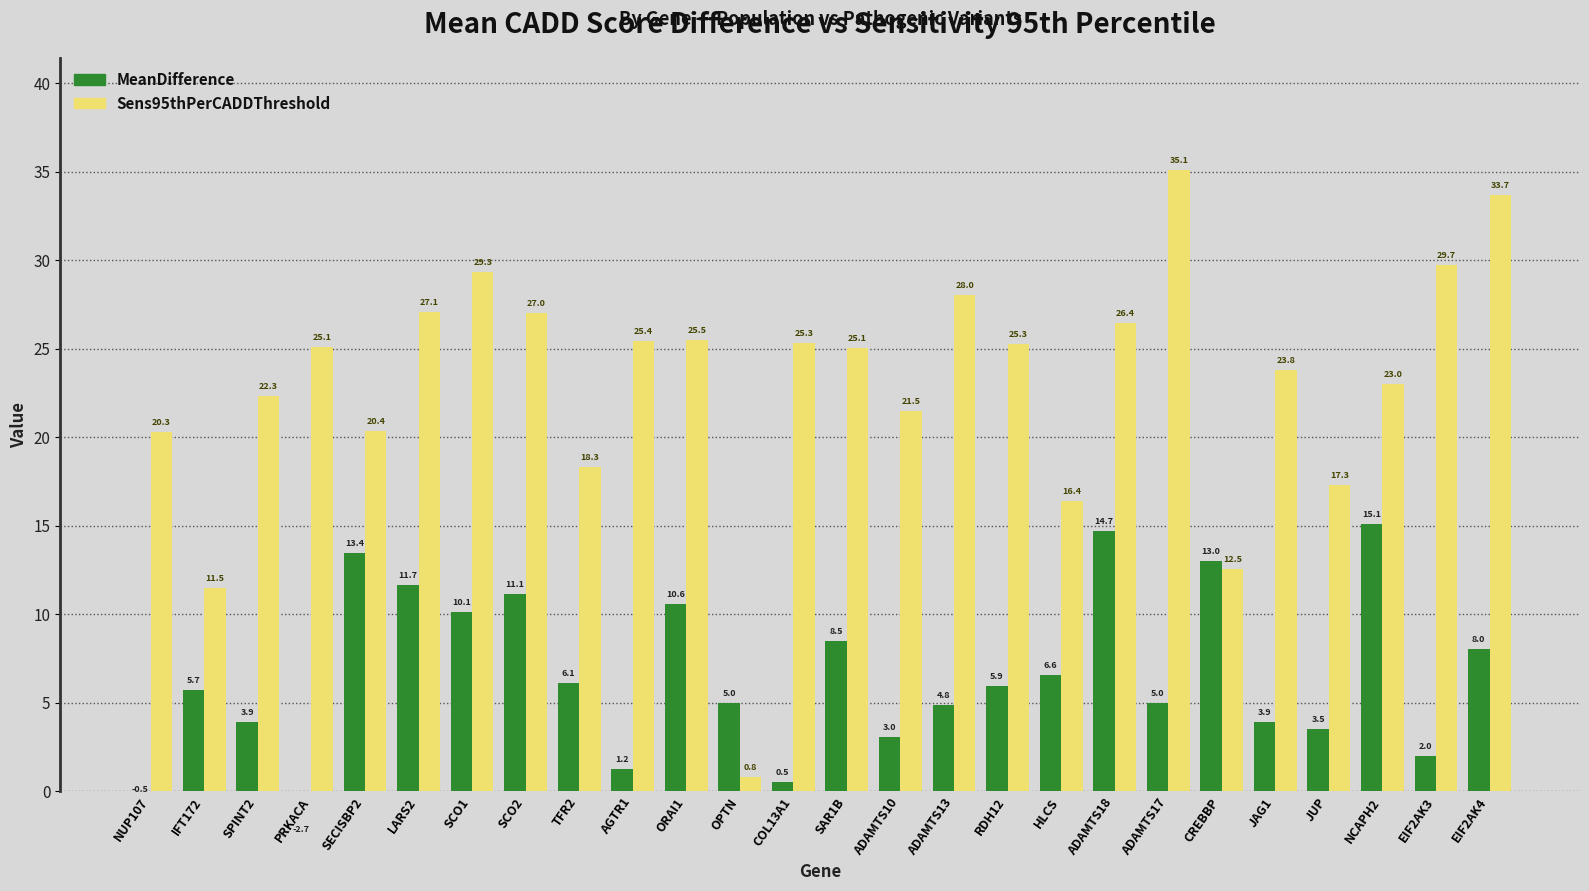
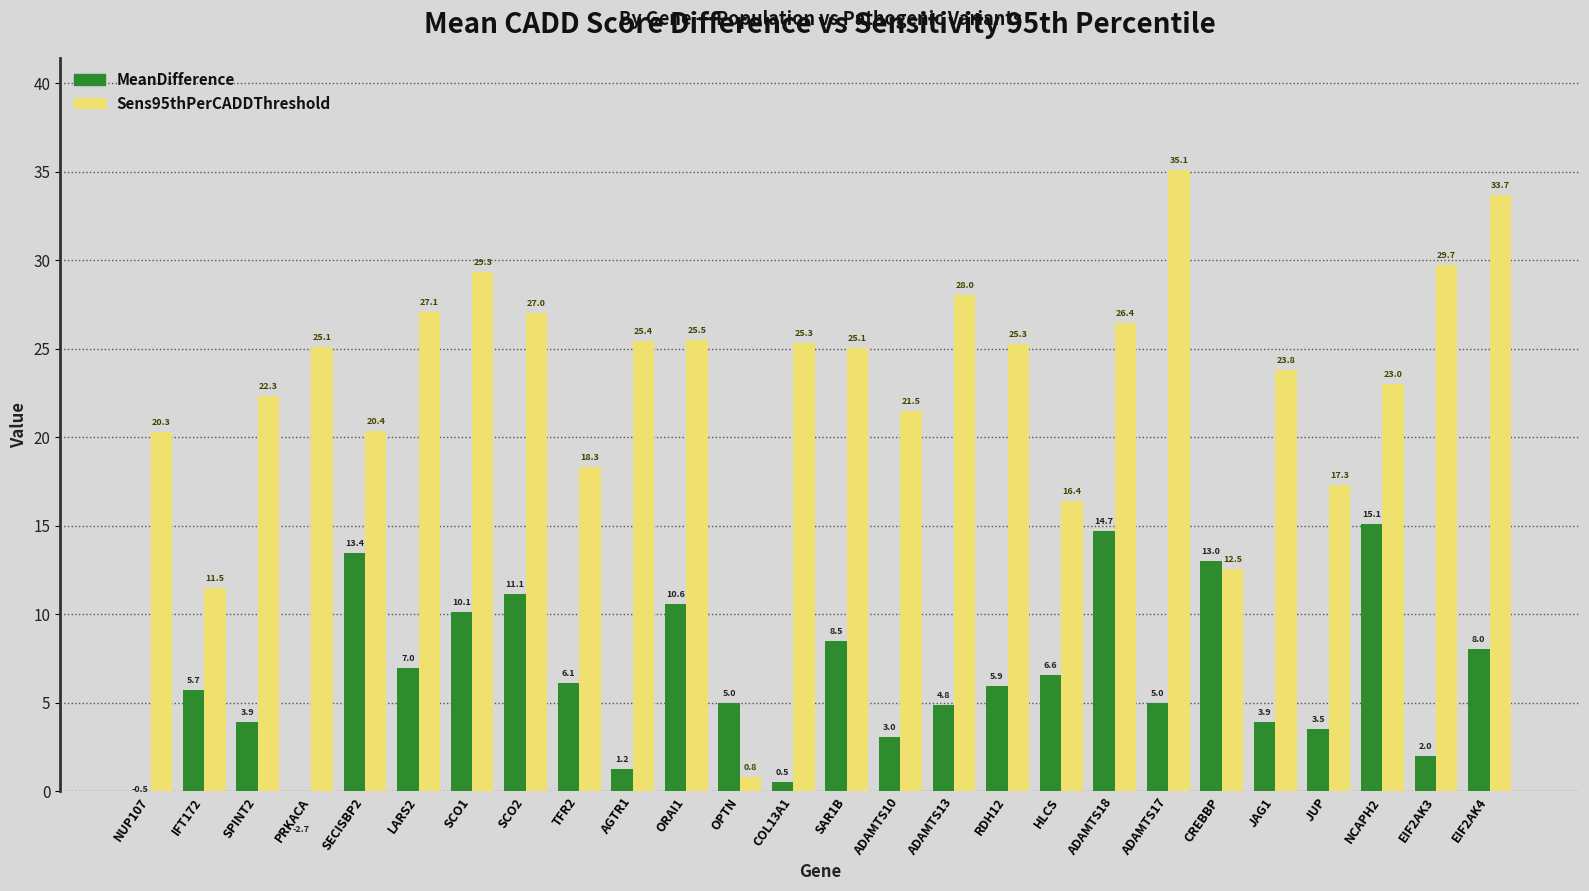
MeanDifference, LARS2: 11.7 -> 7.0
